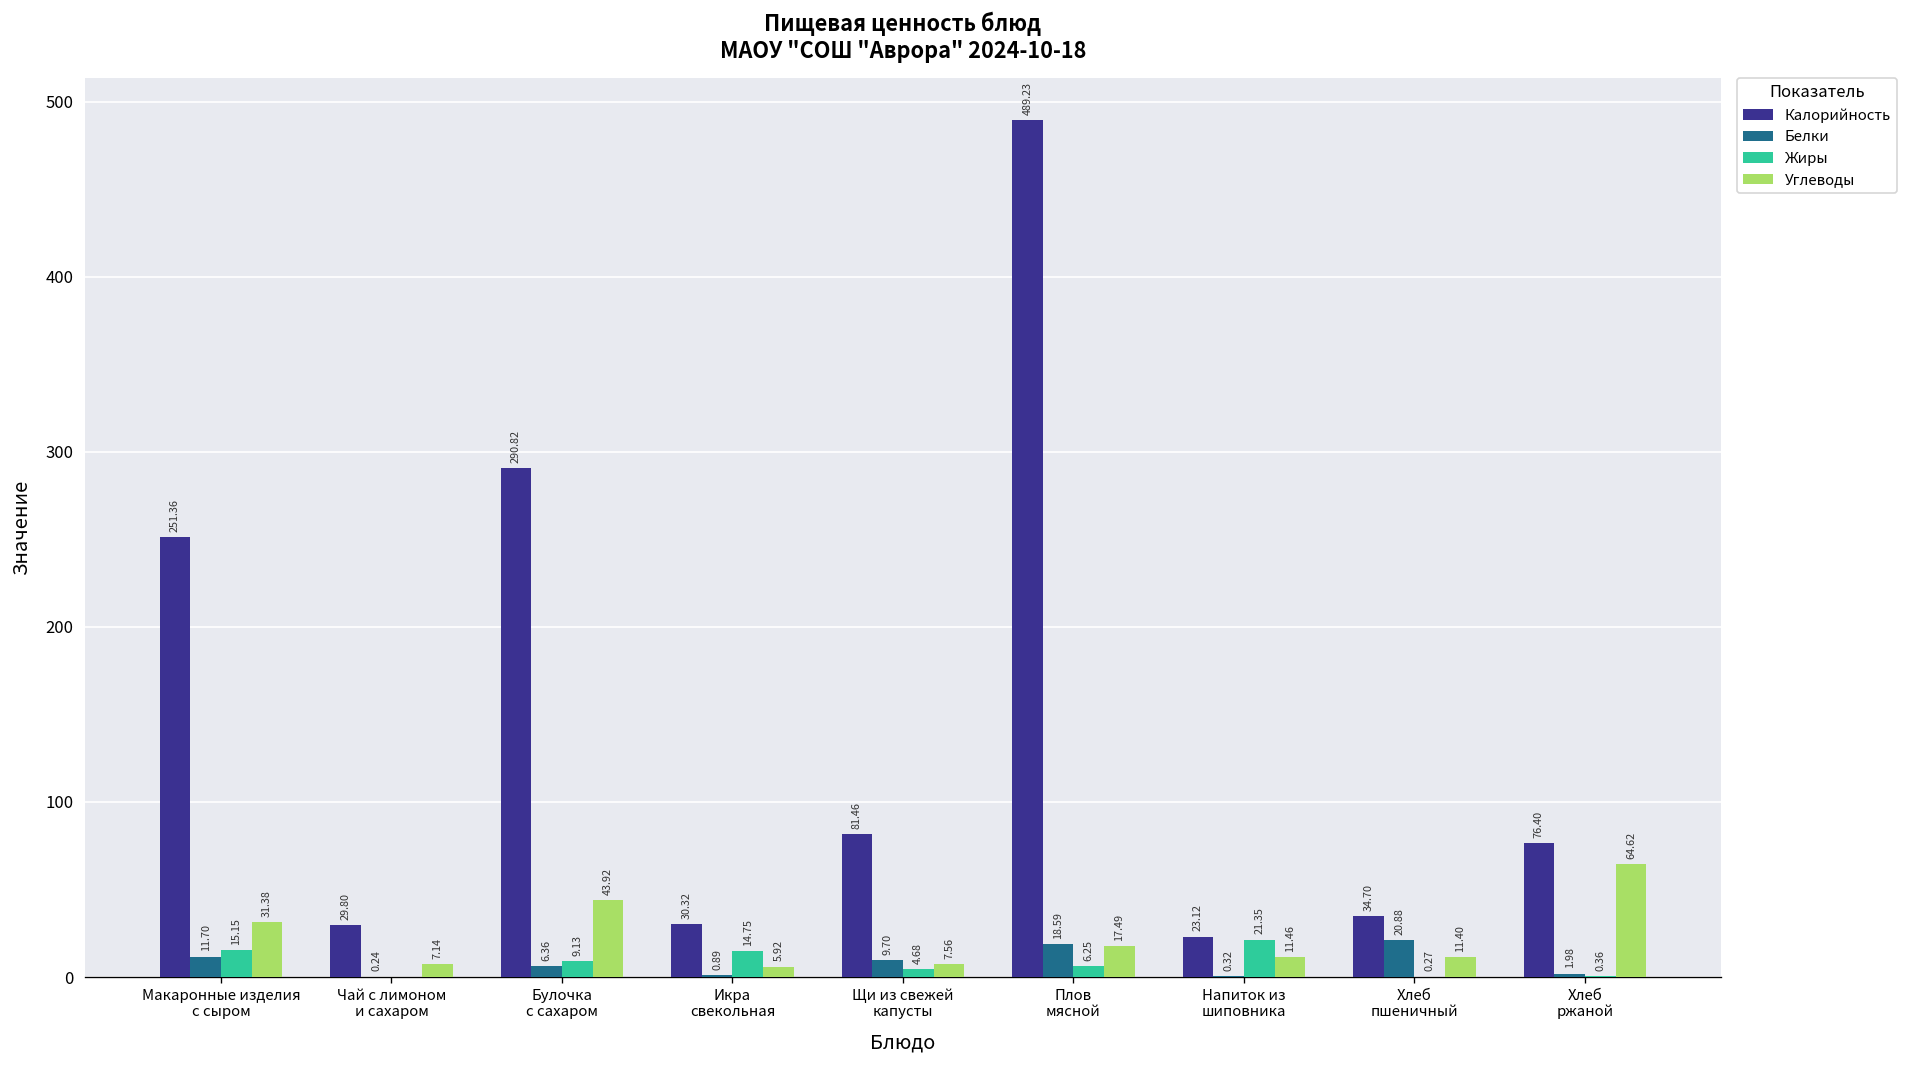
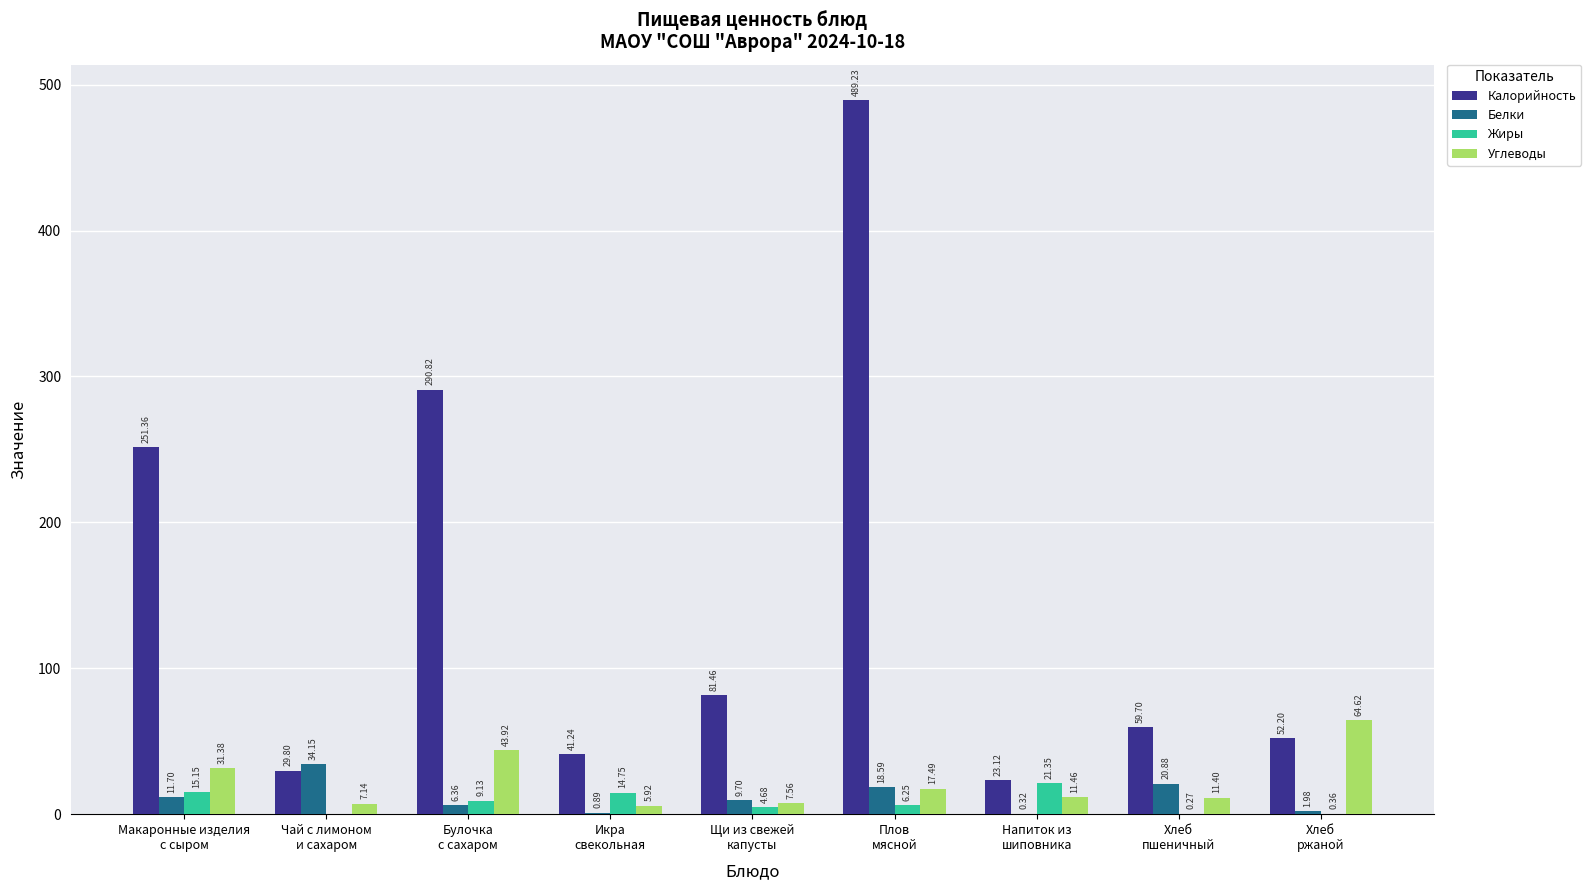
Белки, Чай с лимоном и сахаром: 0.24 -> 34.15
Калорийность, Икра свекольная: 30.32 -> 41.24
Калорийность, Хлеб пшеничный: 34.70 -> 59.70
Калорийность, Хлеб ржаной: 76.40 -> 52.20
